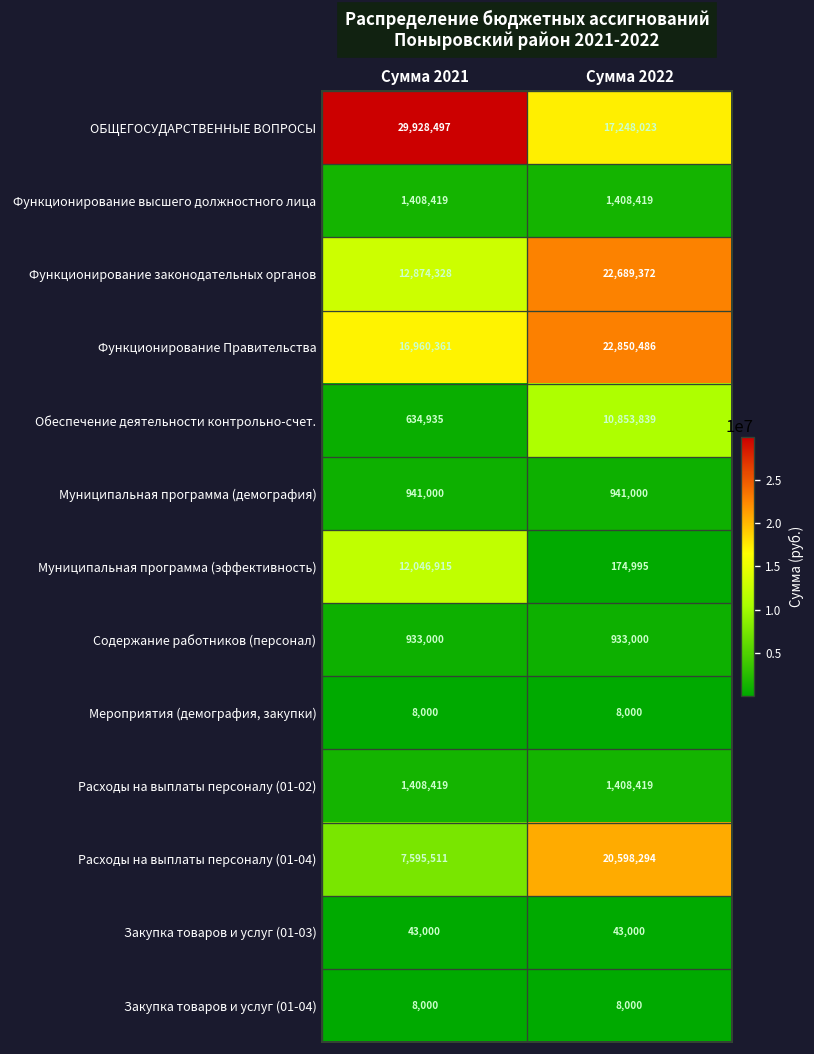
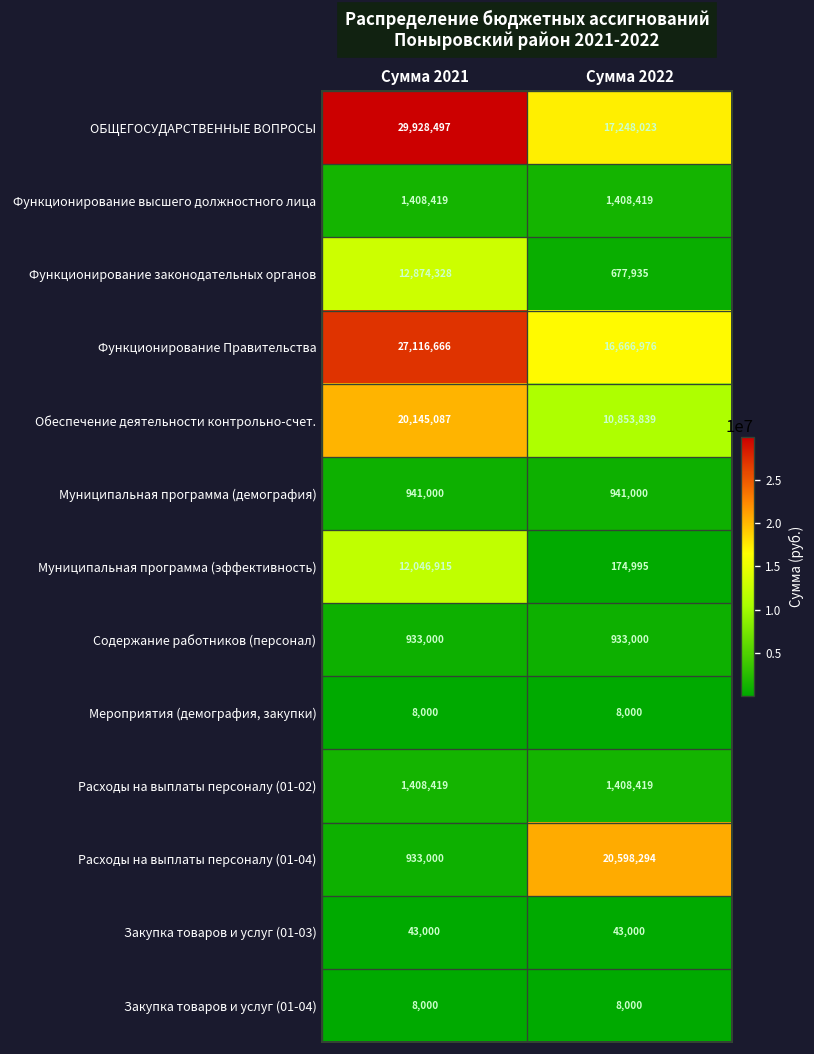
Функционирование законодательных органов, Сумма 2022: 22,689,372 -> 677,935
Функционирование Правительства, Сумма 2021: 16,960,361 -> 27,116,666
Функционирование Правительства, Сумма 2022: 22,850,486 -> 16,666,976
Обеспечение деятельности контрольно-счет., Сумма 2021: 634,935 -> 20,145,087
Расходы на выплаты персоналу (01-04), Сумма 2021: 7,595,511 -> 933,000
